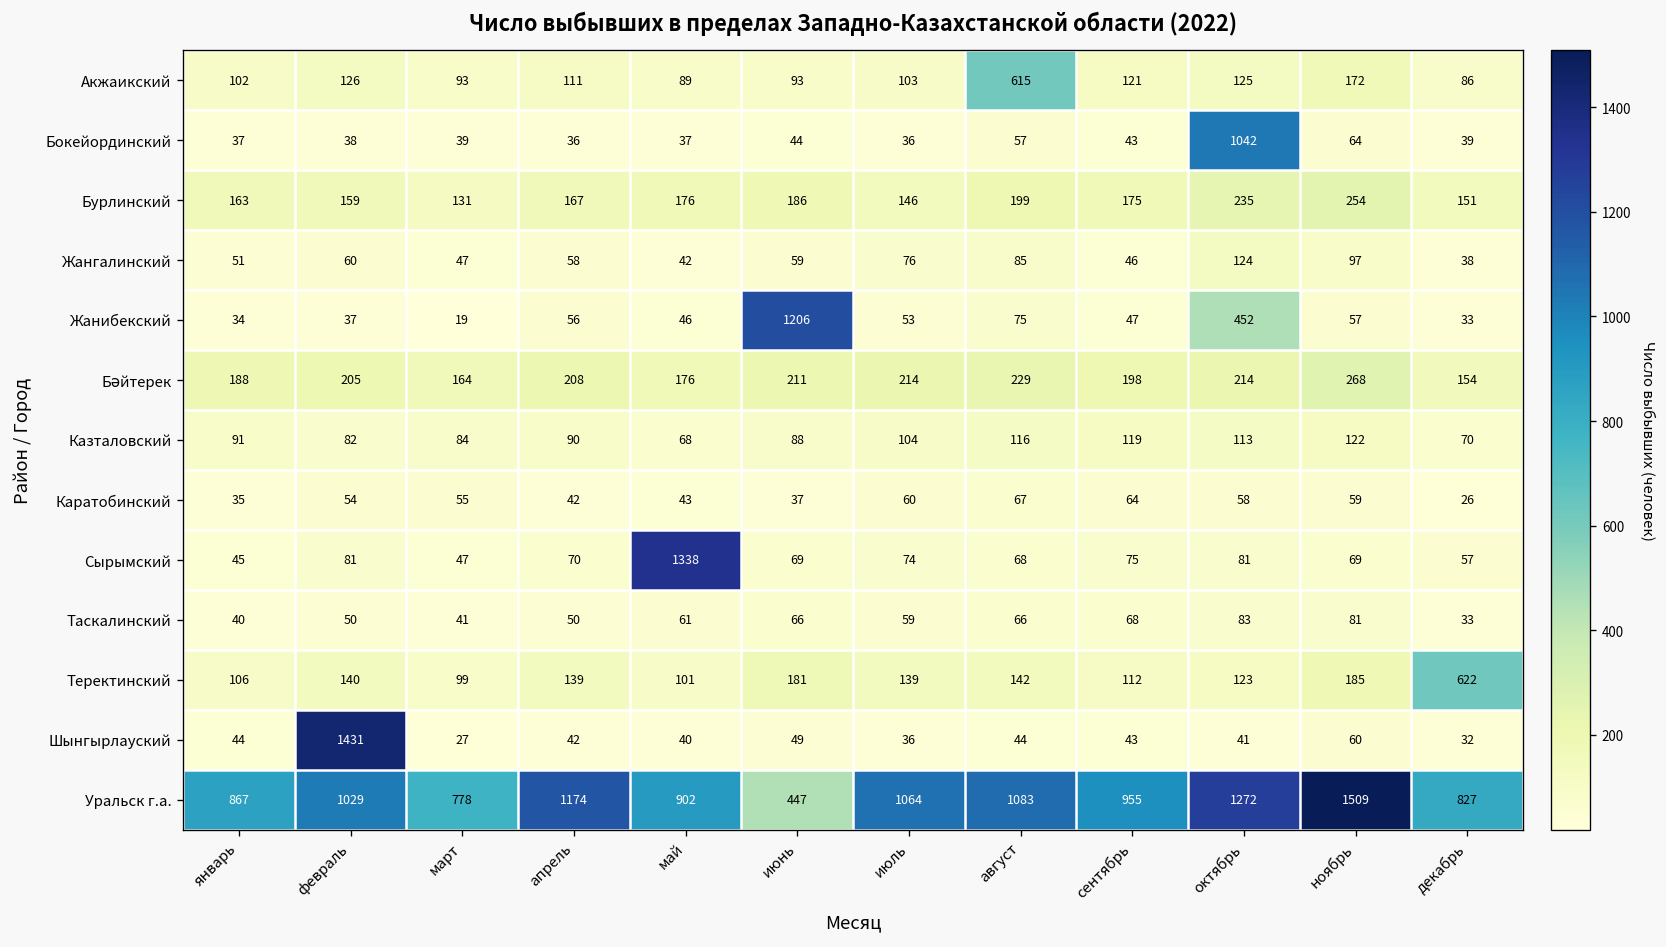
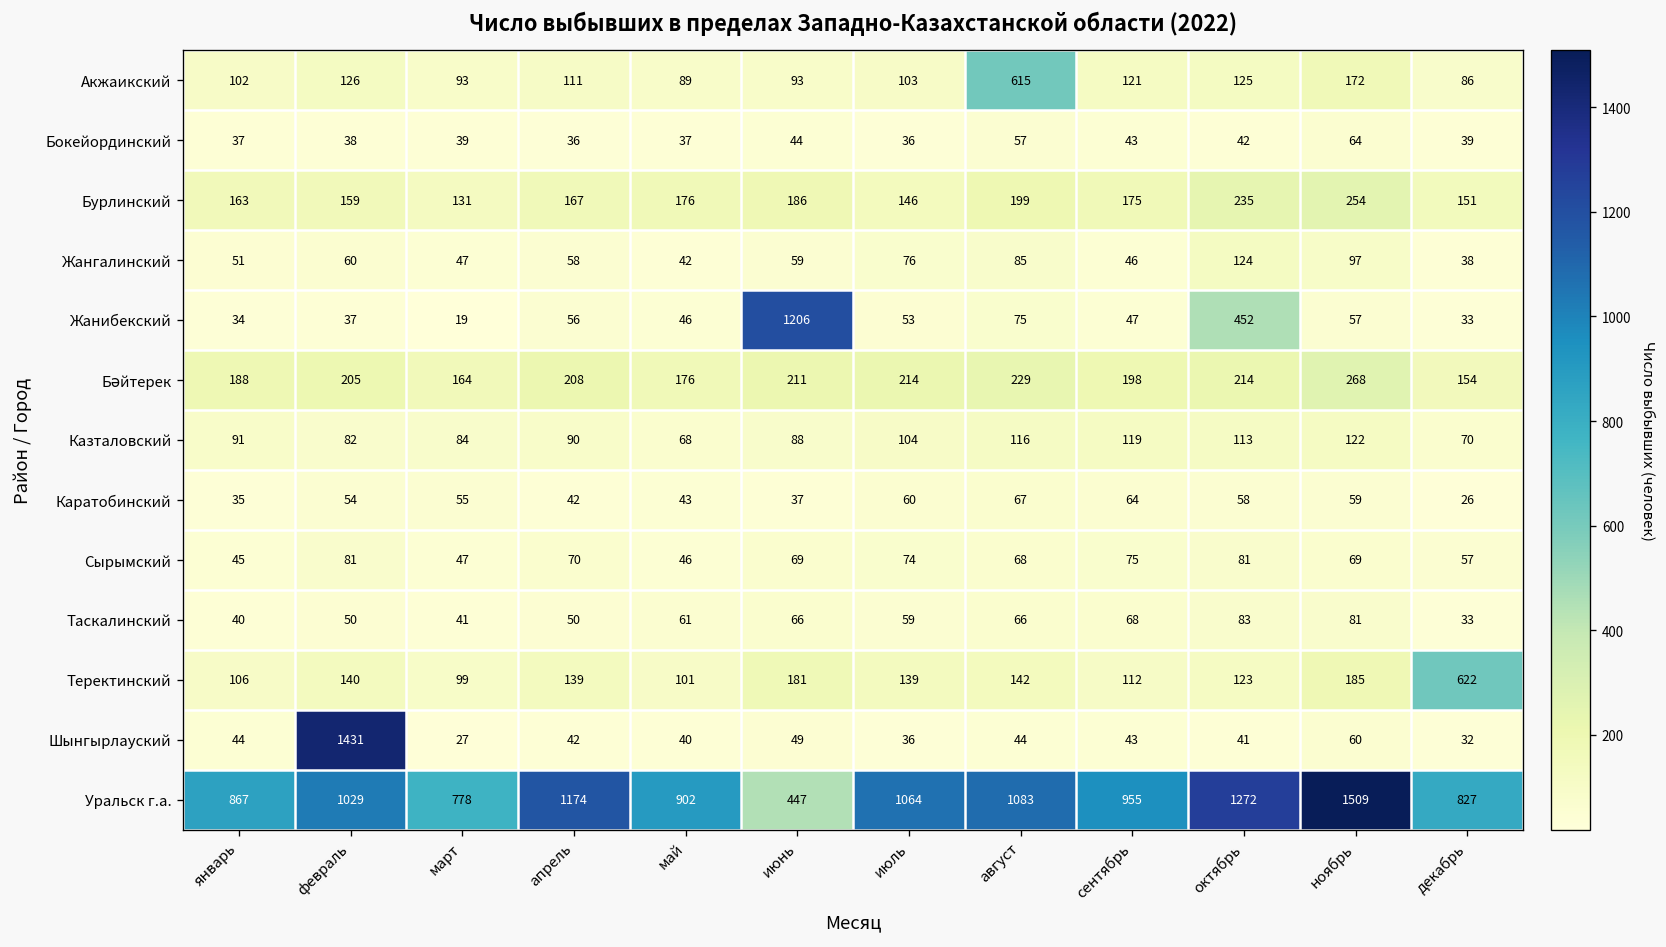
Бокейординский, октябрь: 1042 -> 42
Сырымский, май: 1338 -> 46
